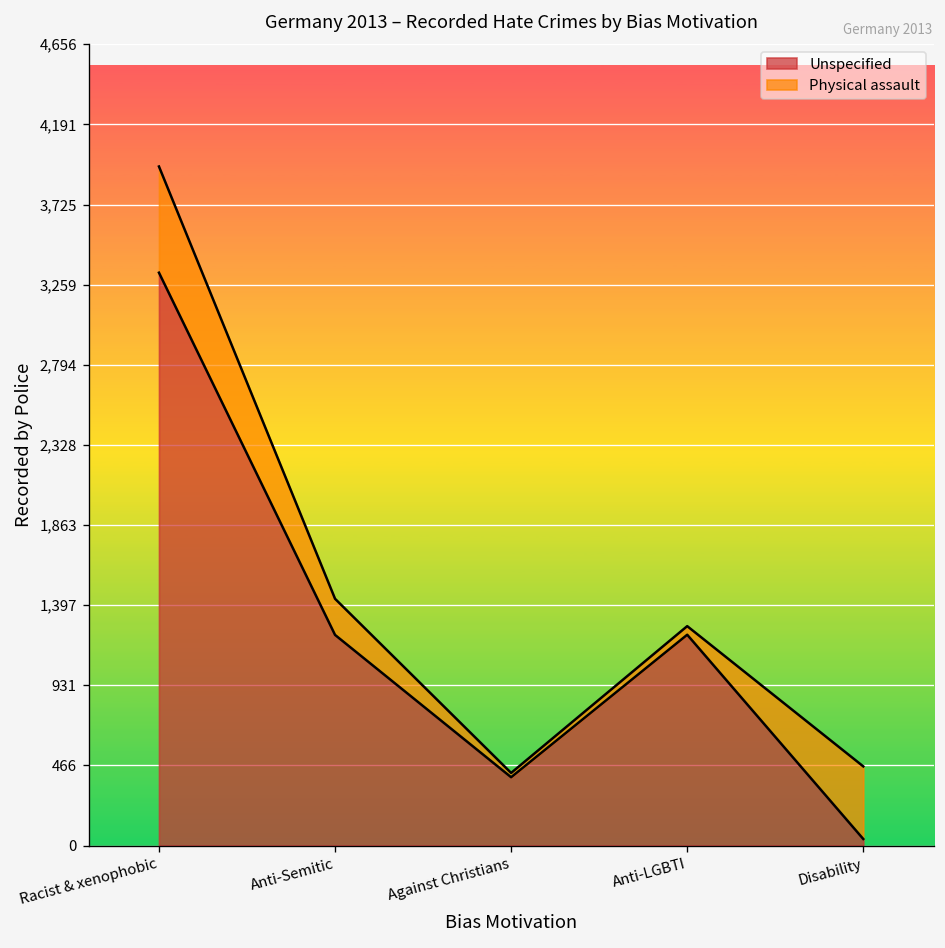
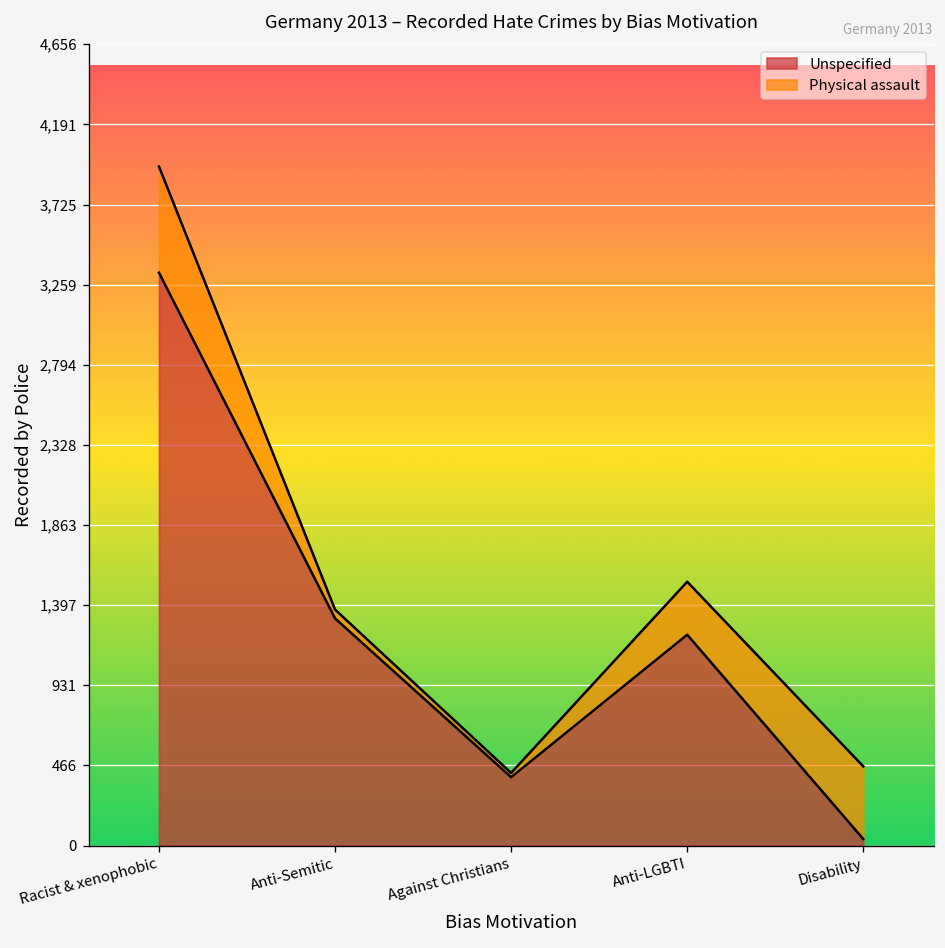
Unspecified, Anti-Semitic: 1,220 -> 1,320
Physical assault, Anti-Semitic: 210 -> 50
Physical assault, Anti-LGBTI: 50 -> 310
